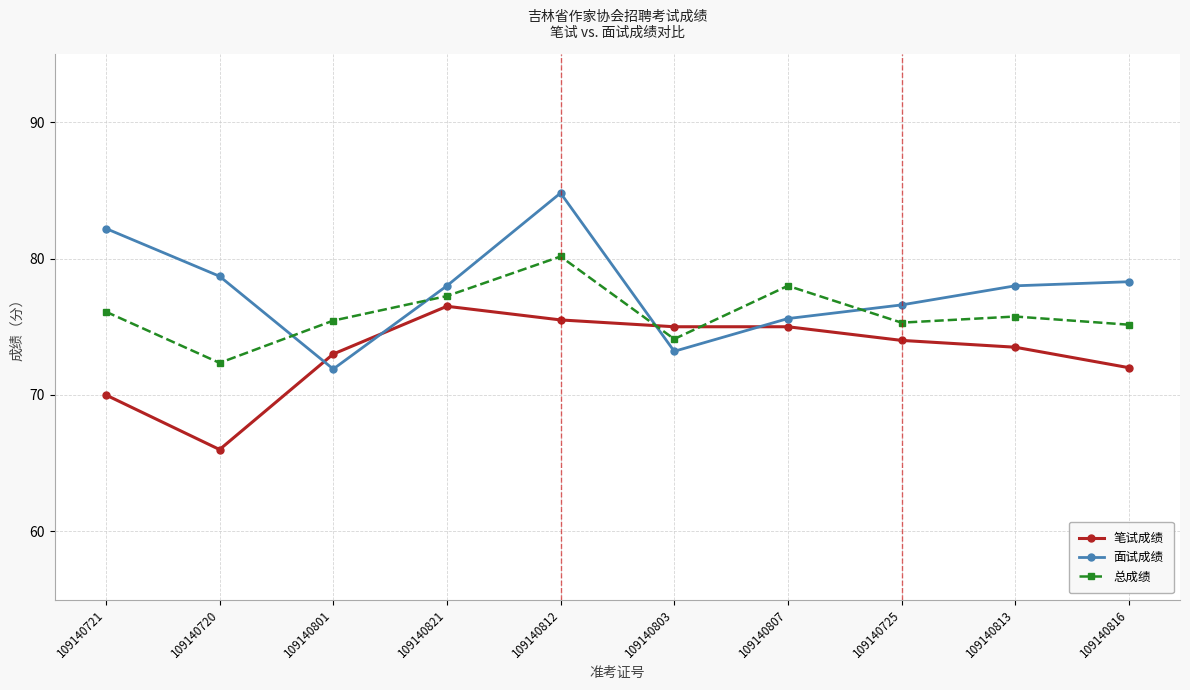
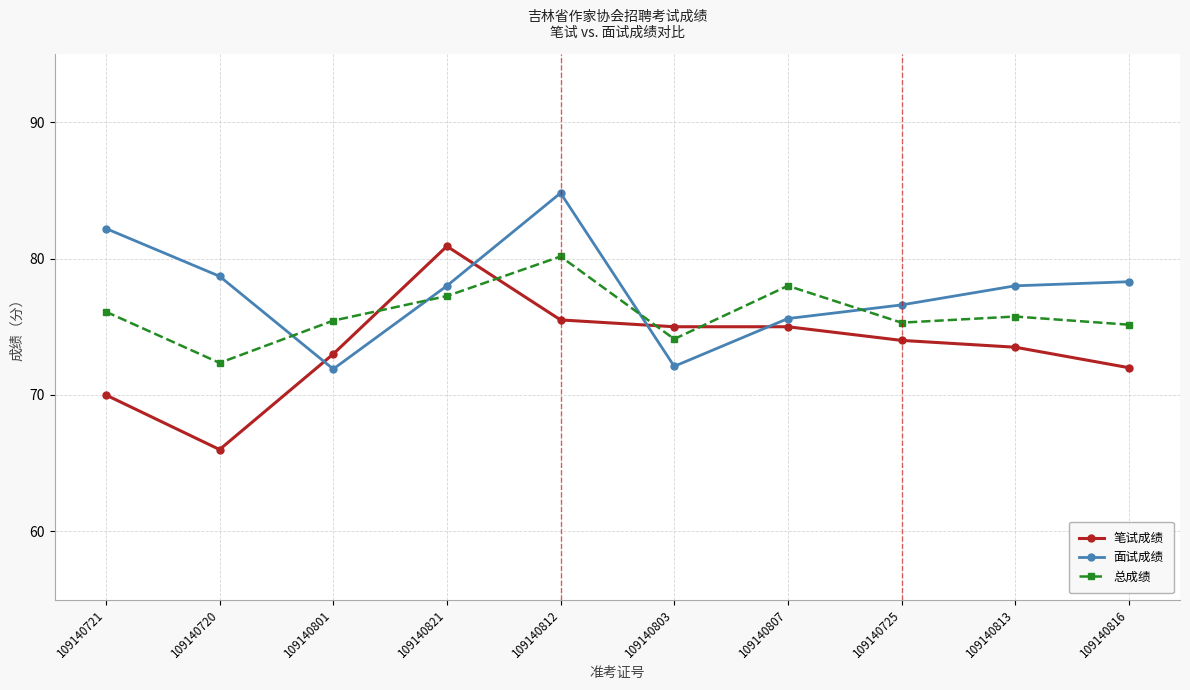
笔试成绩, 109140821: 76.5 -> 80.9
面试成绩, 109140803: 73.2 -> 72.1
